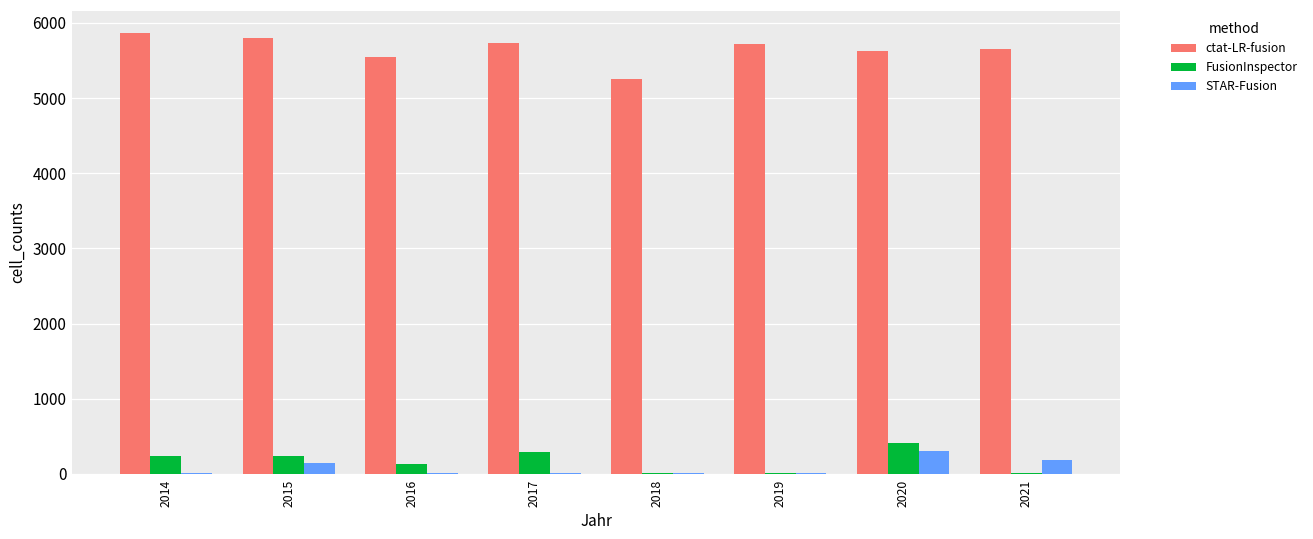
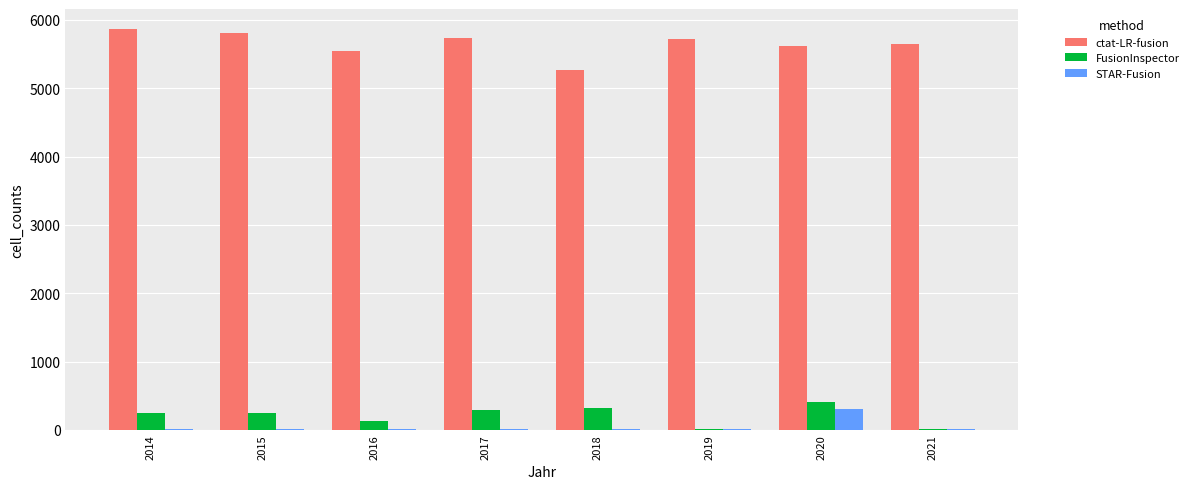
STAR-Fusion, 2015: 100 -> 0
FusionInspector, 2018: 0 -> 300
STAR-Fusion, 2021: 200 -> 0
